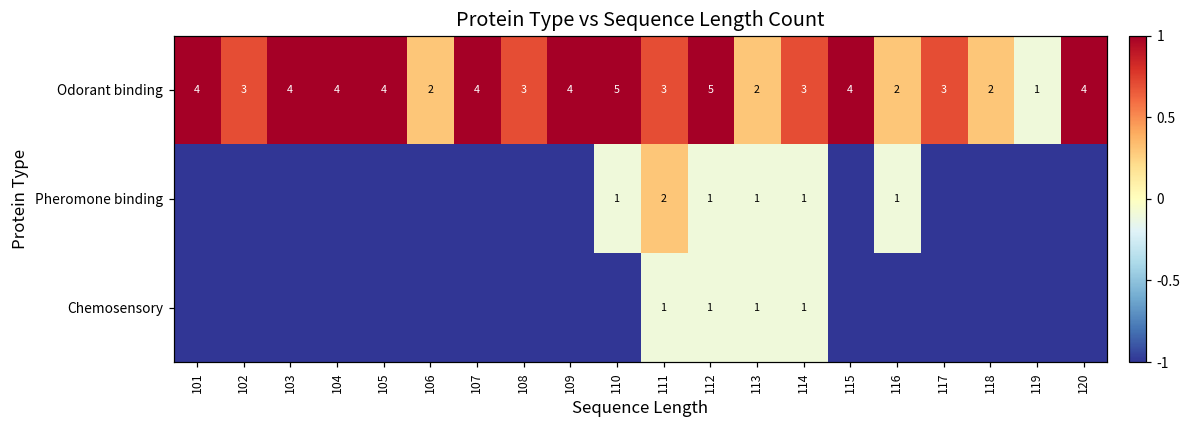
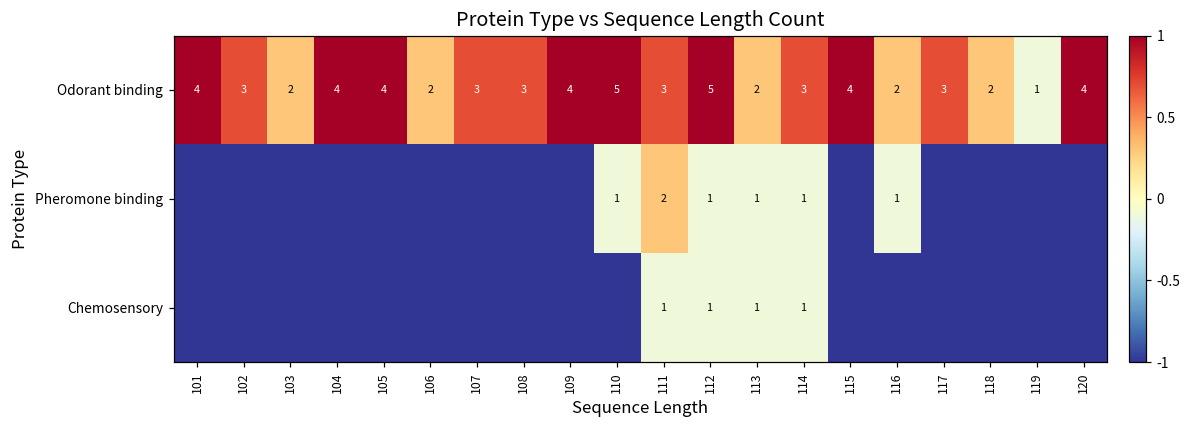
Odorant binding, 103: 4 -> 2
Odorant binding, 107: 4 -> 3
